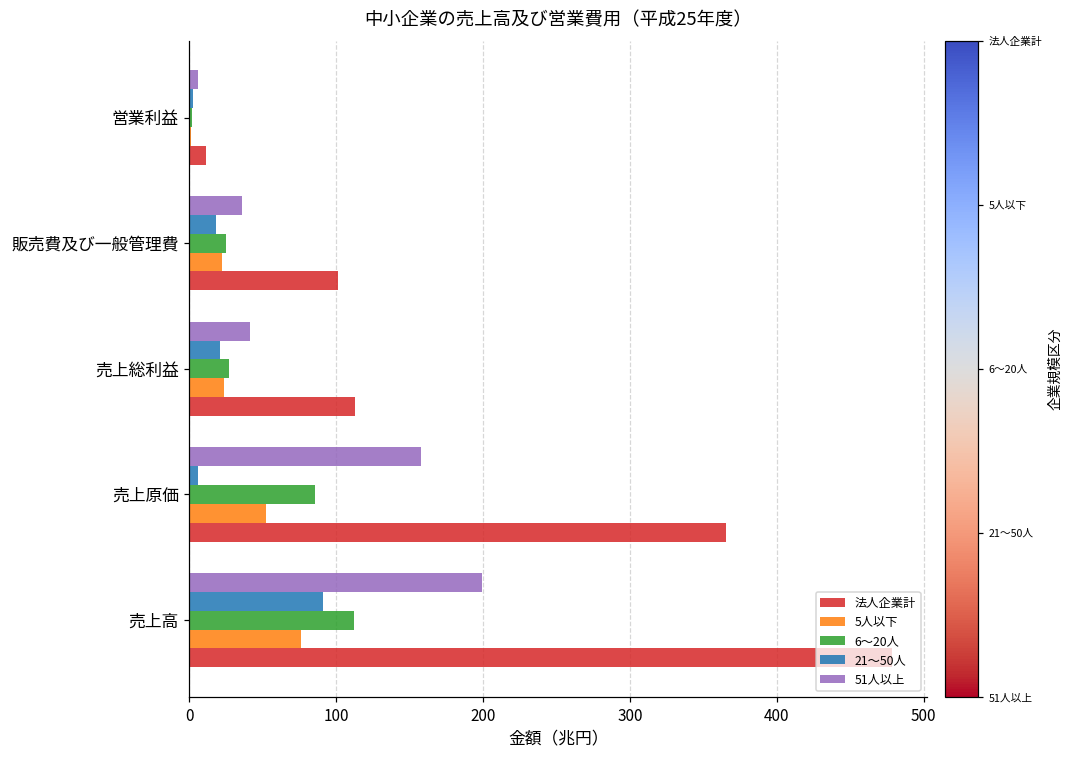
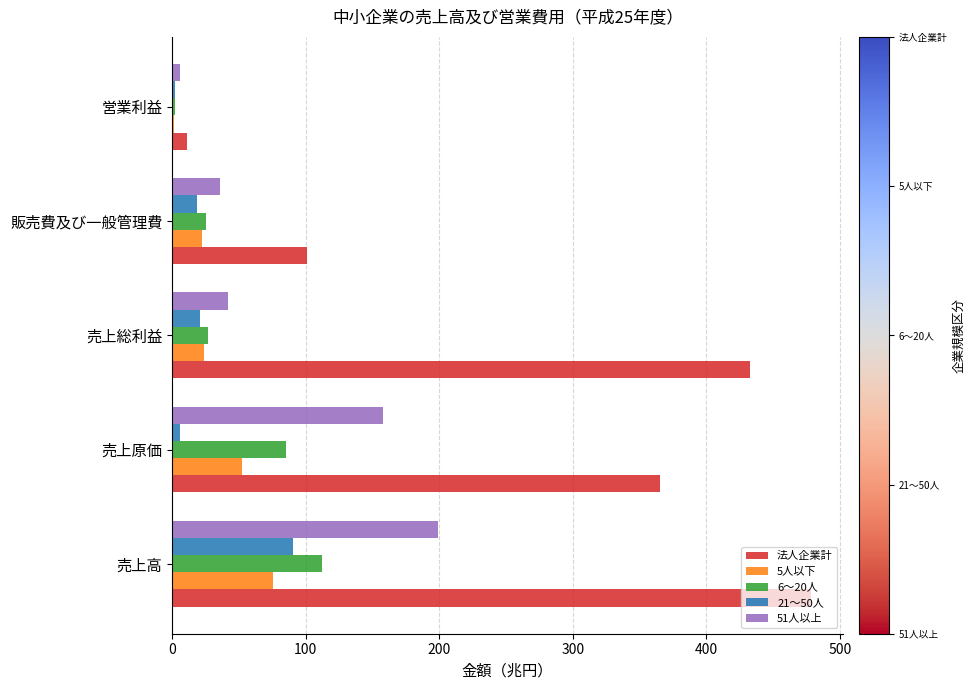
法人企業計, 売上総利益: 113 -> 433
